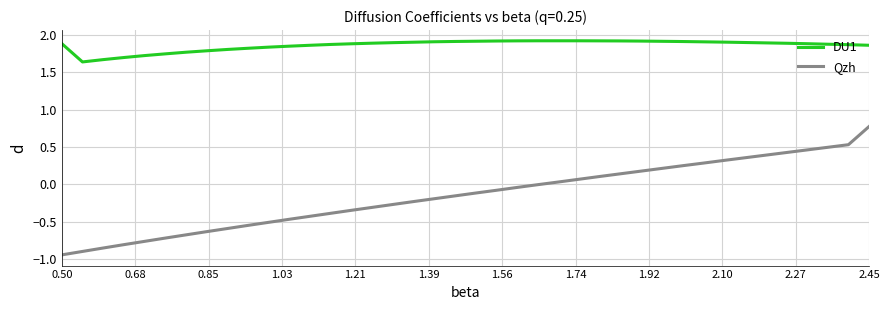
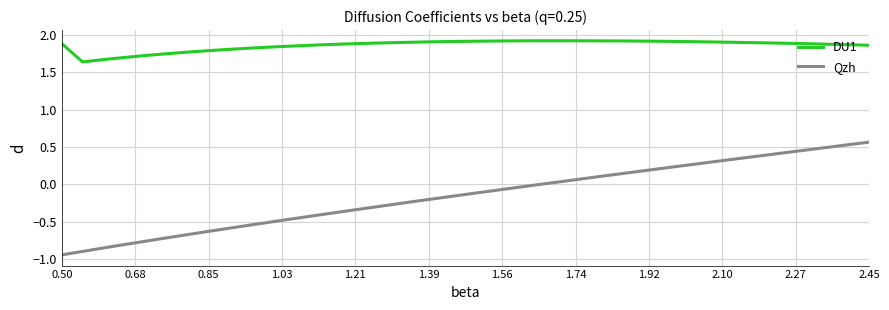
Qzh, 2.45: 0.8 -> 0.6
